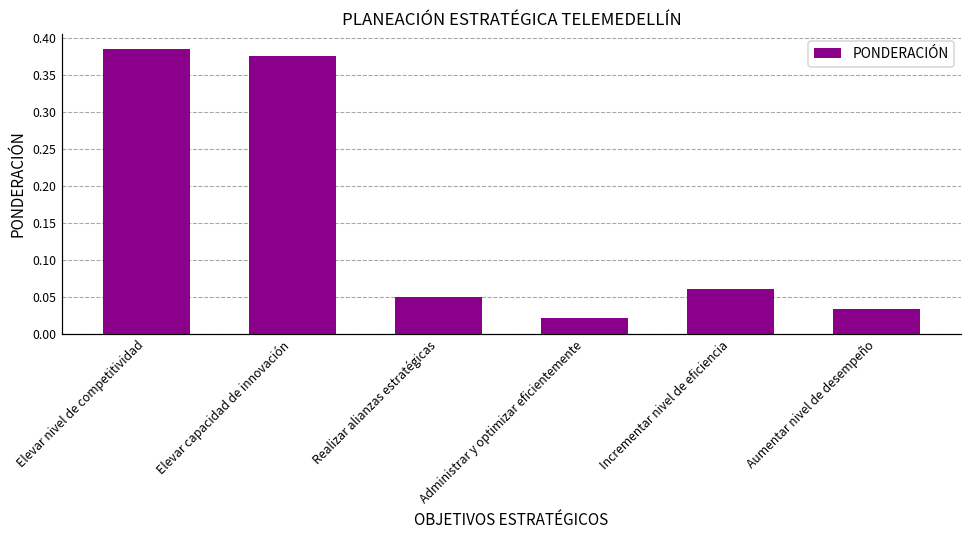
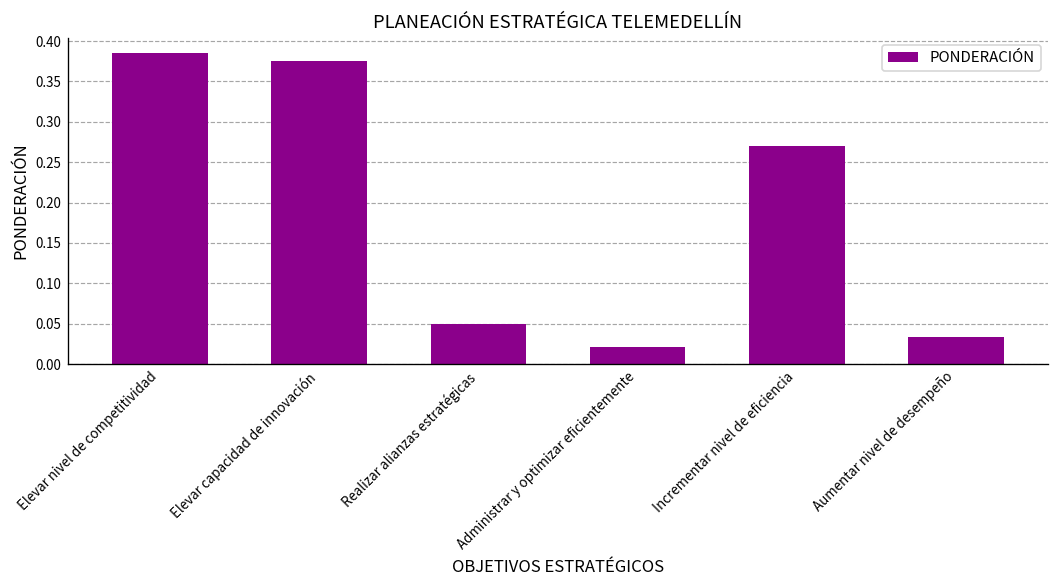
Incrementar nivel de eficiencia: 0.06 -> 0.27
